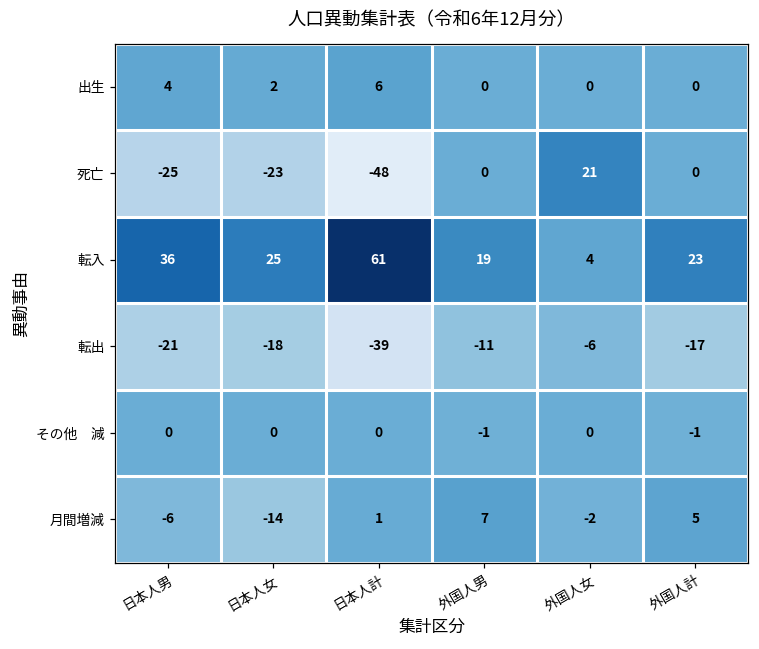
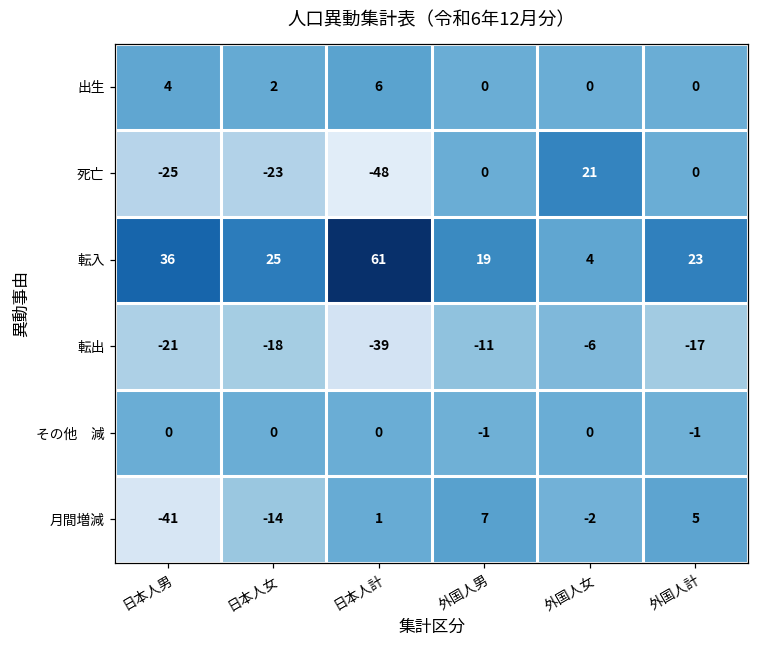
月間増減, 日本人男: -6 -> -41
